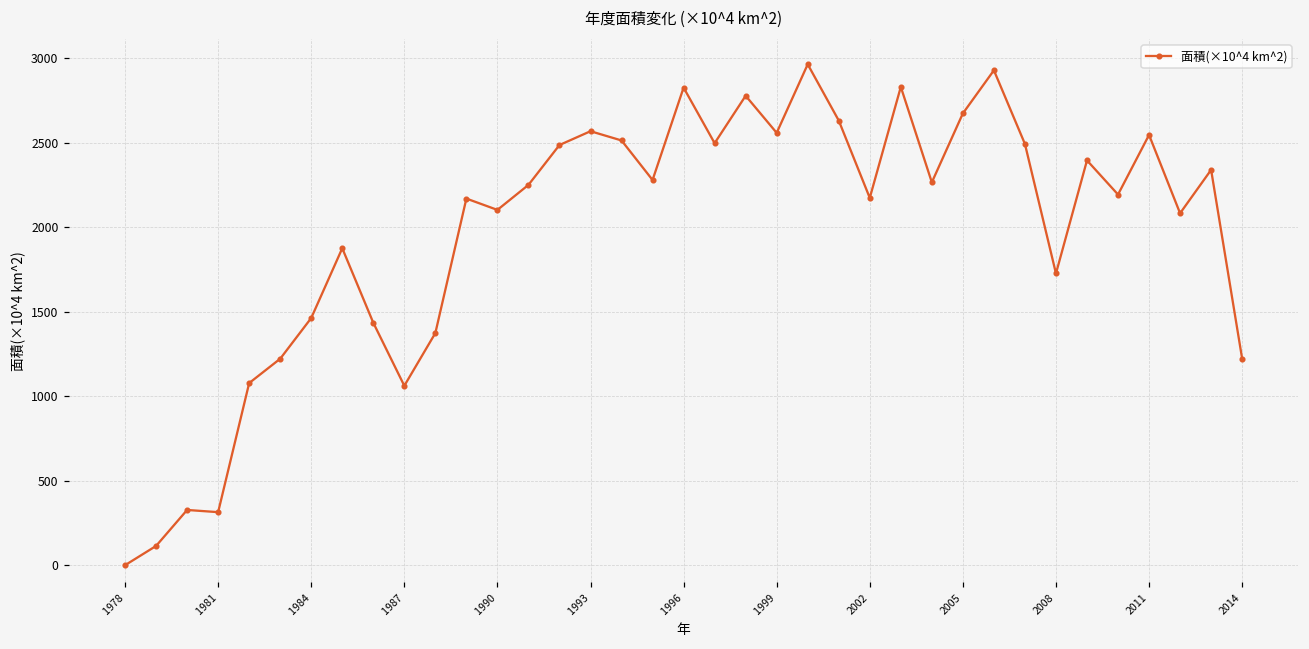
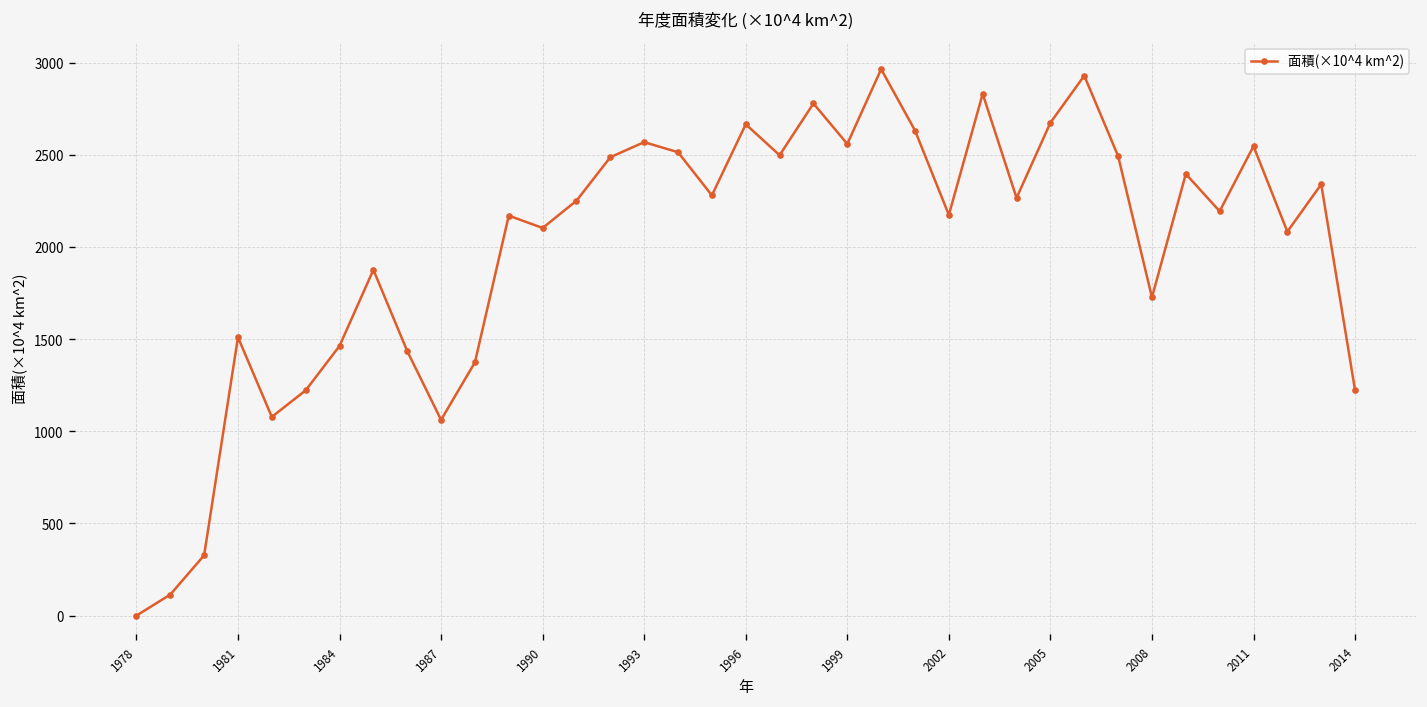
1981: 310 -> 1510
1996: 2830 -> 2670
